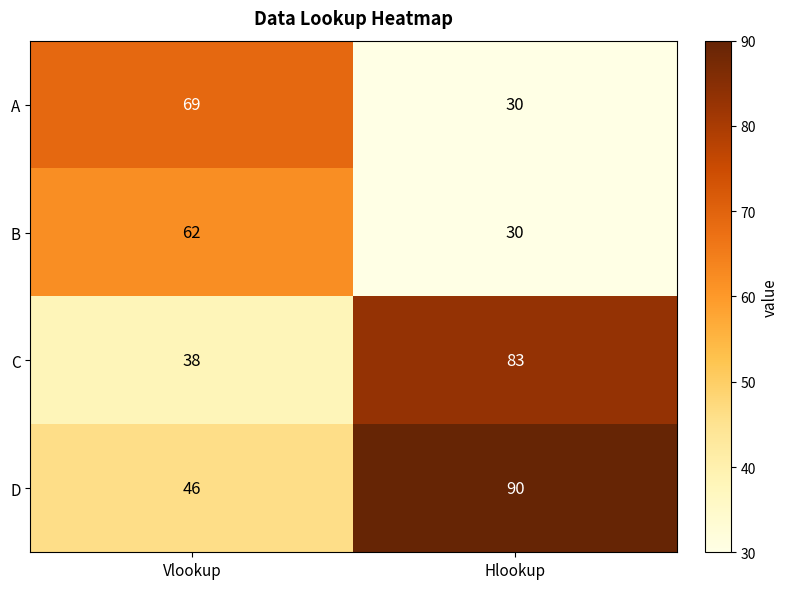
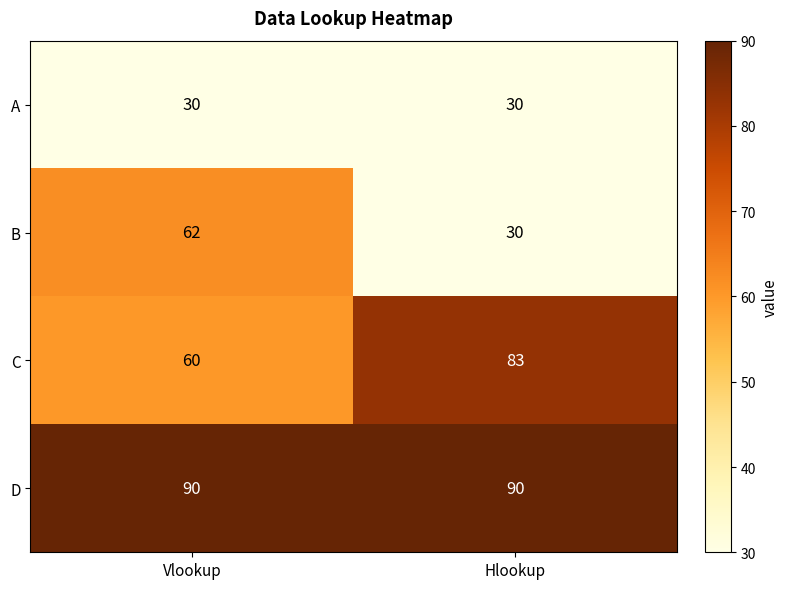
A, Vlookup: 69 -> 30
C, Vlookup: 38 -> 60
D, Vlookup: 46 -> 90
